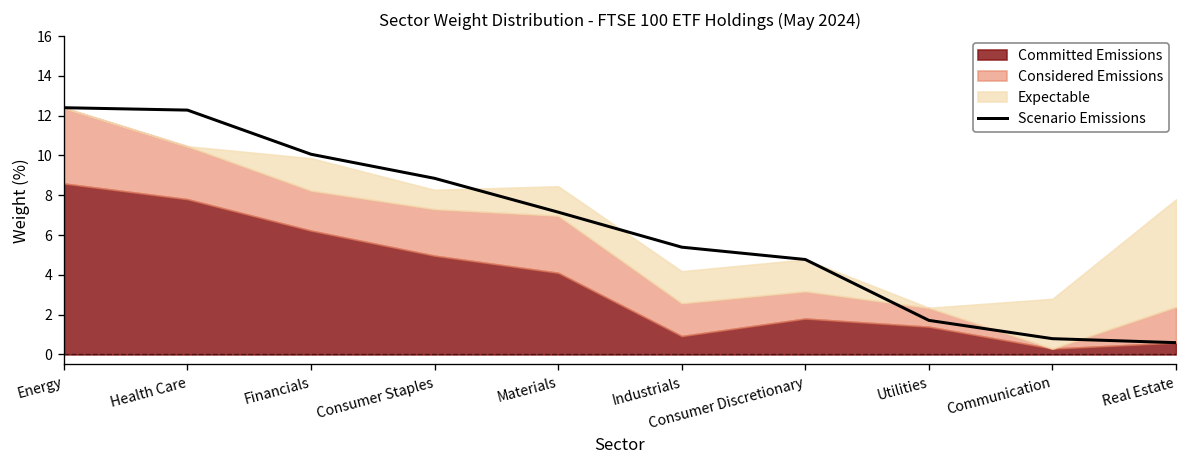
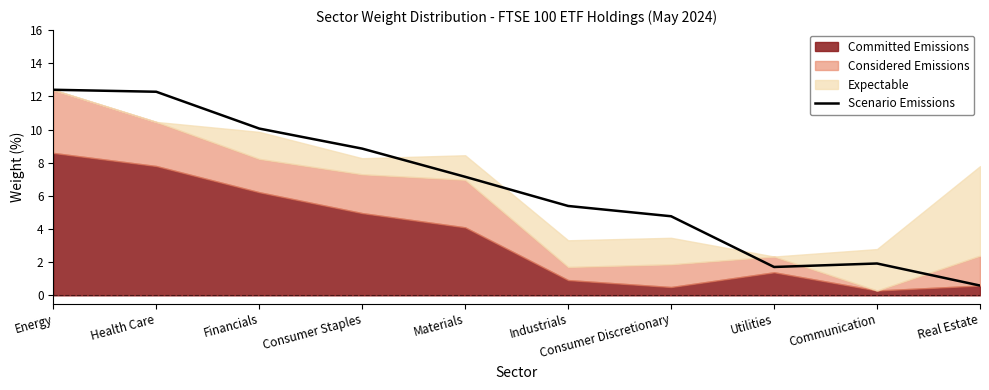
Considered Emissions, Industrials: 1.7 -> 0.8
Committed Emissions, Consumer Discretionary: 1.8 -> 0.5
Scenario Emissions, Communication: 0.8 -> 1.9
